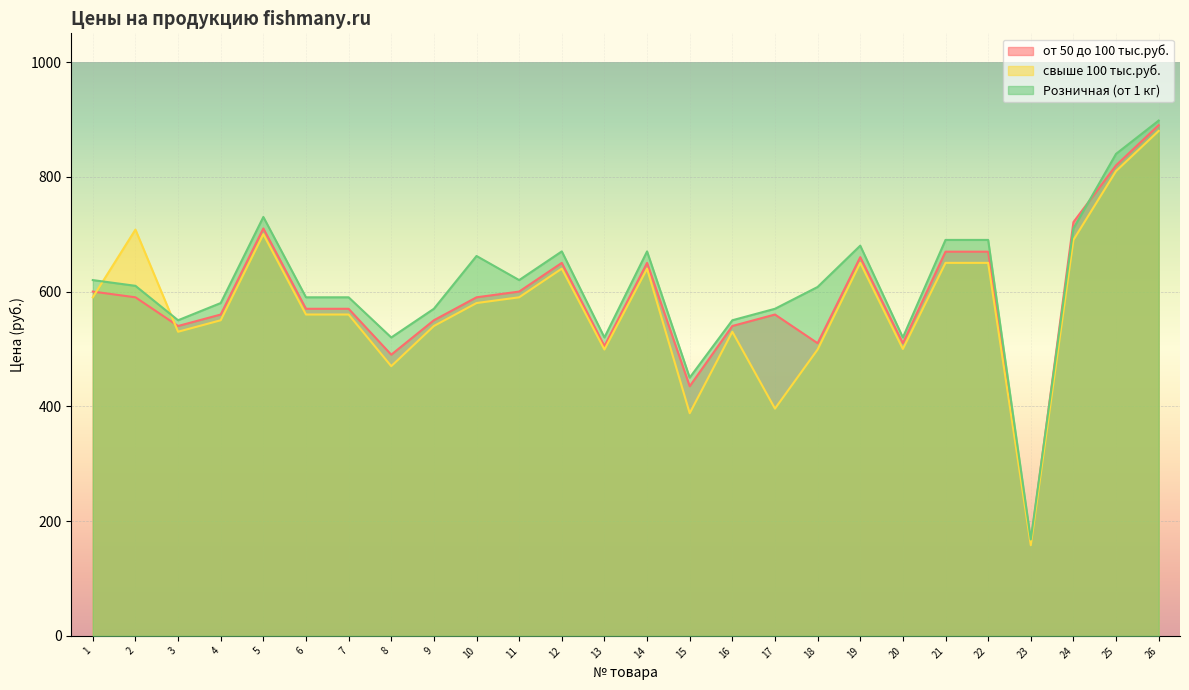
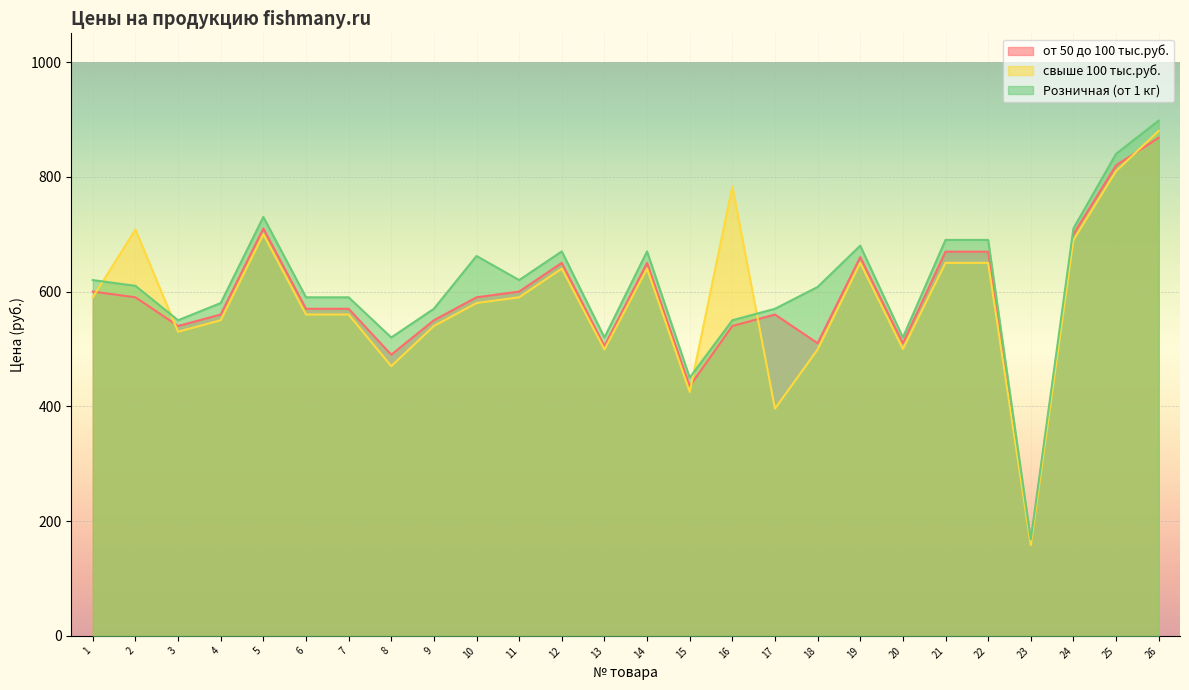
свыше 100 тыс.руб., 15: 390 -> 430
свыше 100 тыс.руб., 16: 530 -> 780
от 50 до 100 тыс.руб., 24: 720 -> 700
от 50 до 100 тыс.руб., 26: 890 -> 870
